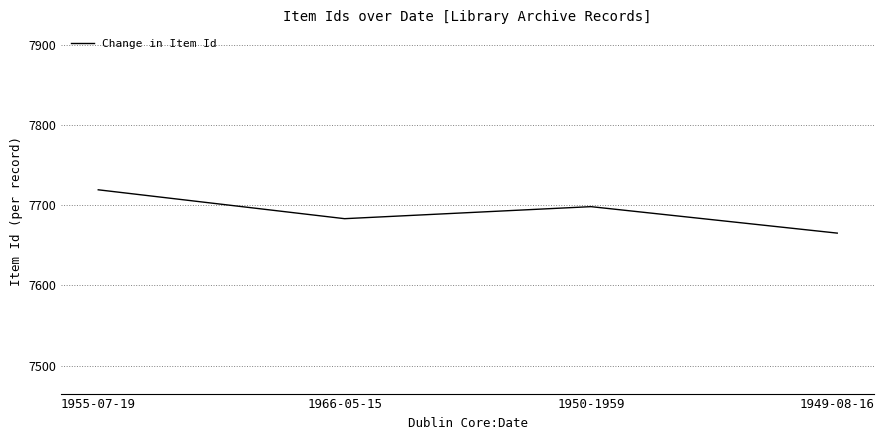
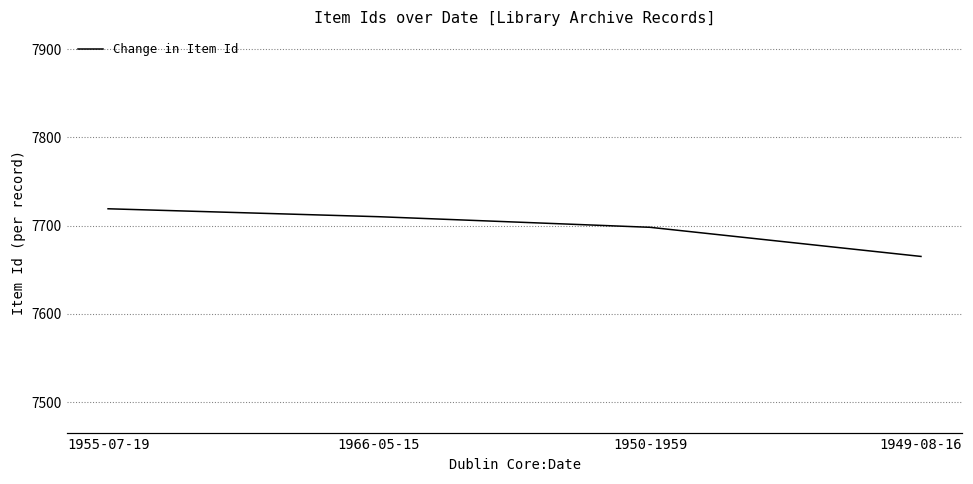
1966-05-15: 7680 -> 7710
